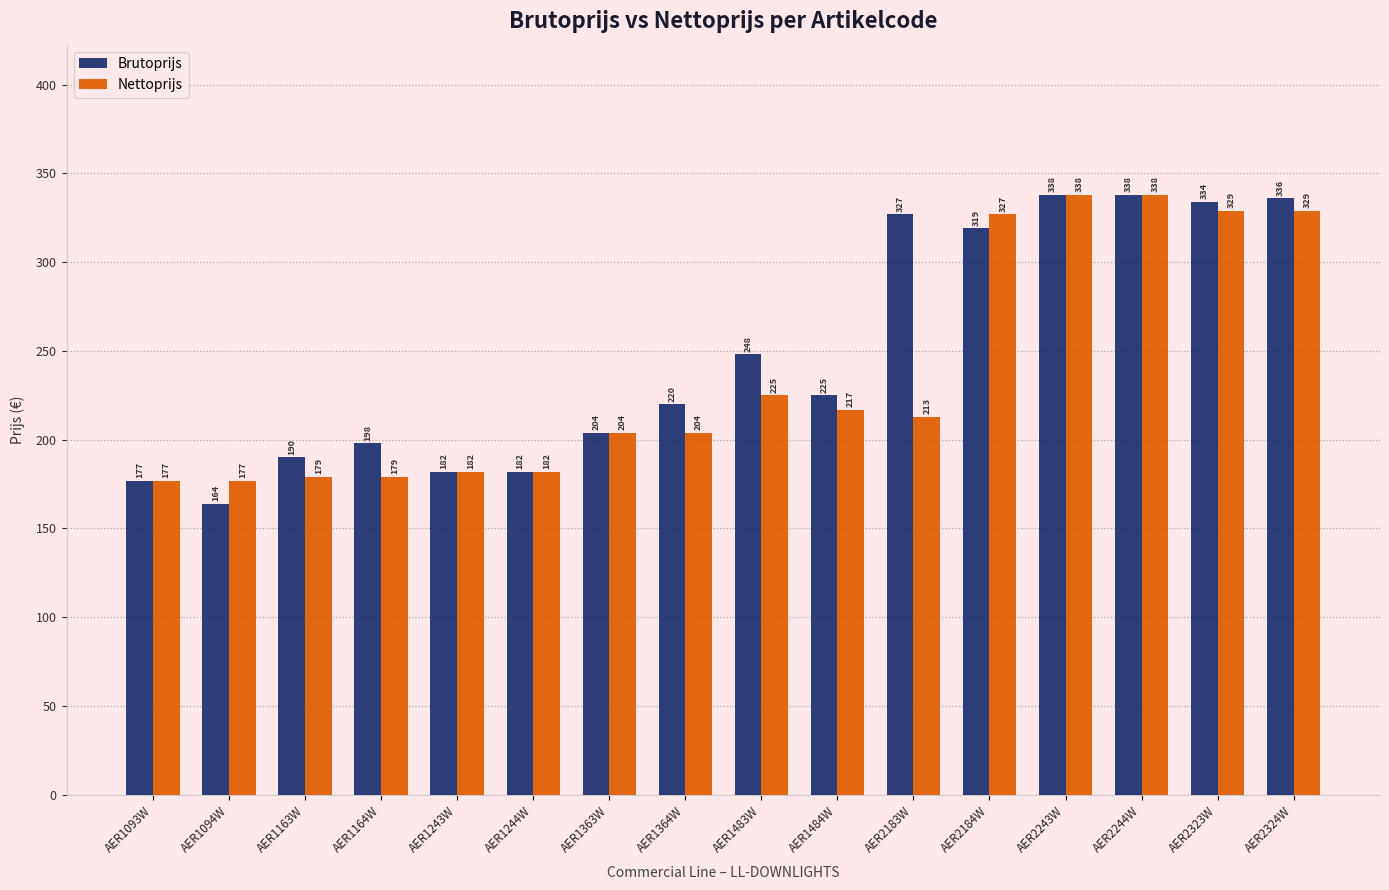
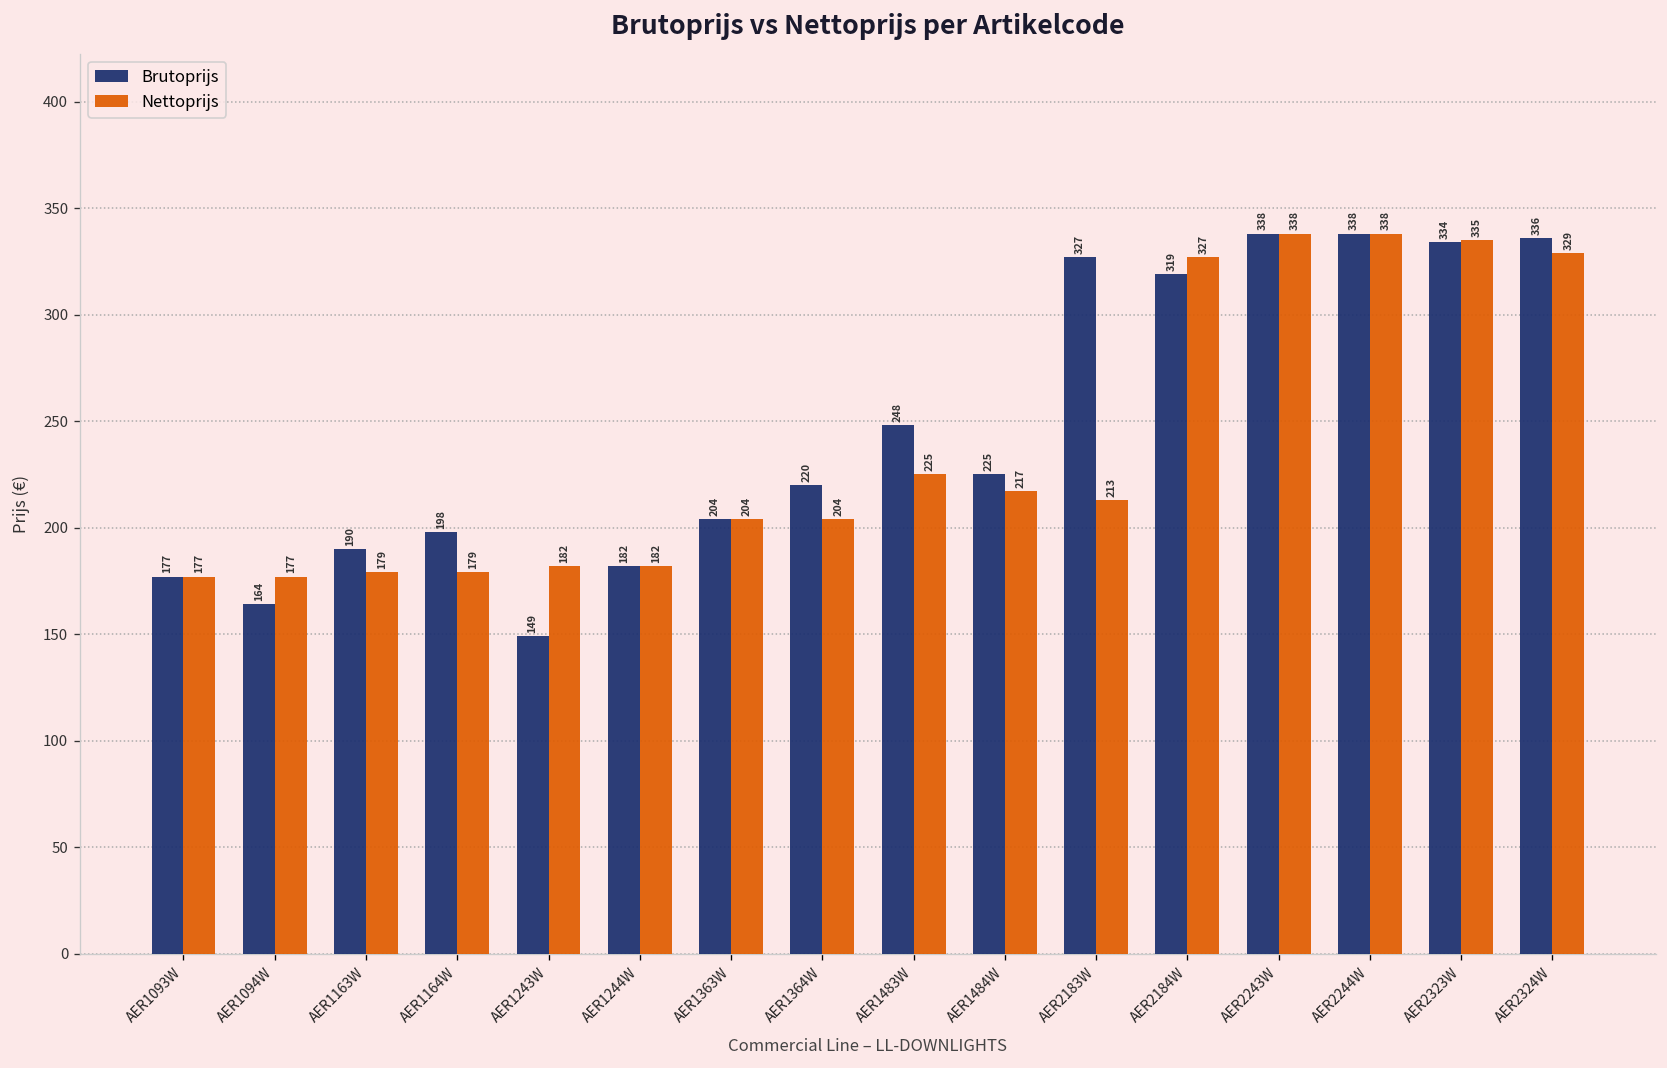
Brutoprijs, AER1243W: 182 -> 149
Nettoprijs, AER2323W: 329 -> 335
